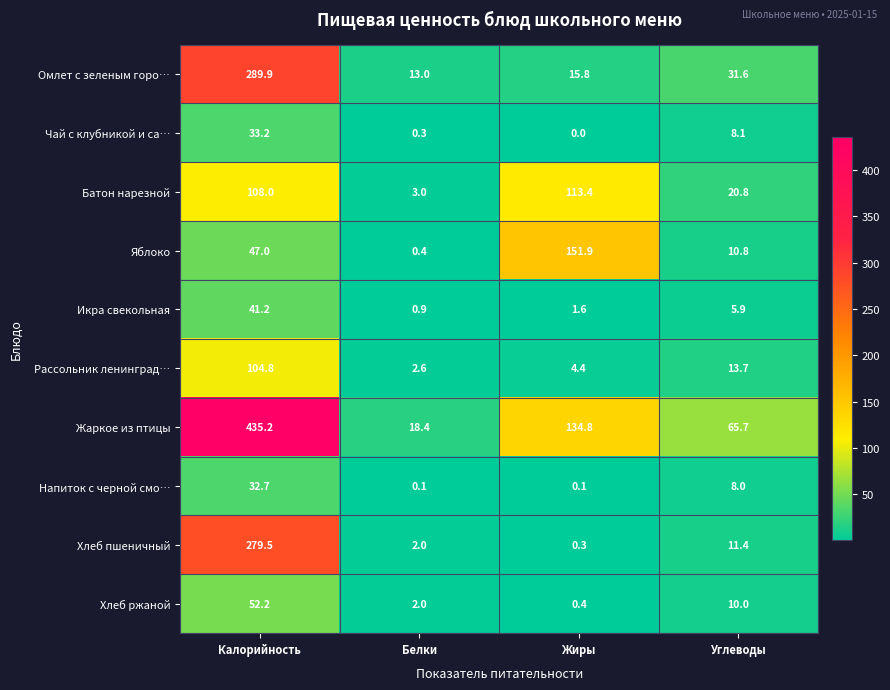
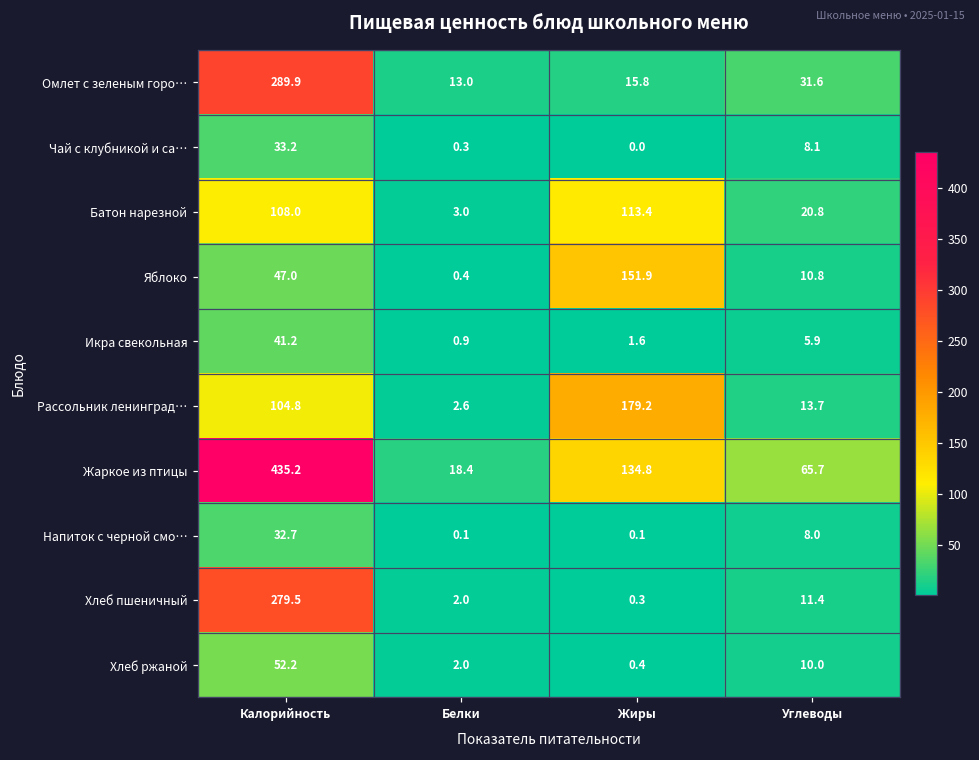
Рассольник ленинград…, Жиры: 4.4 -> 179.2
